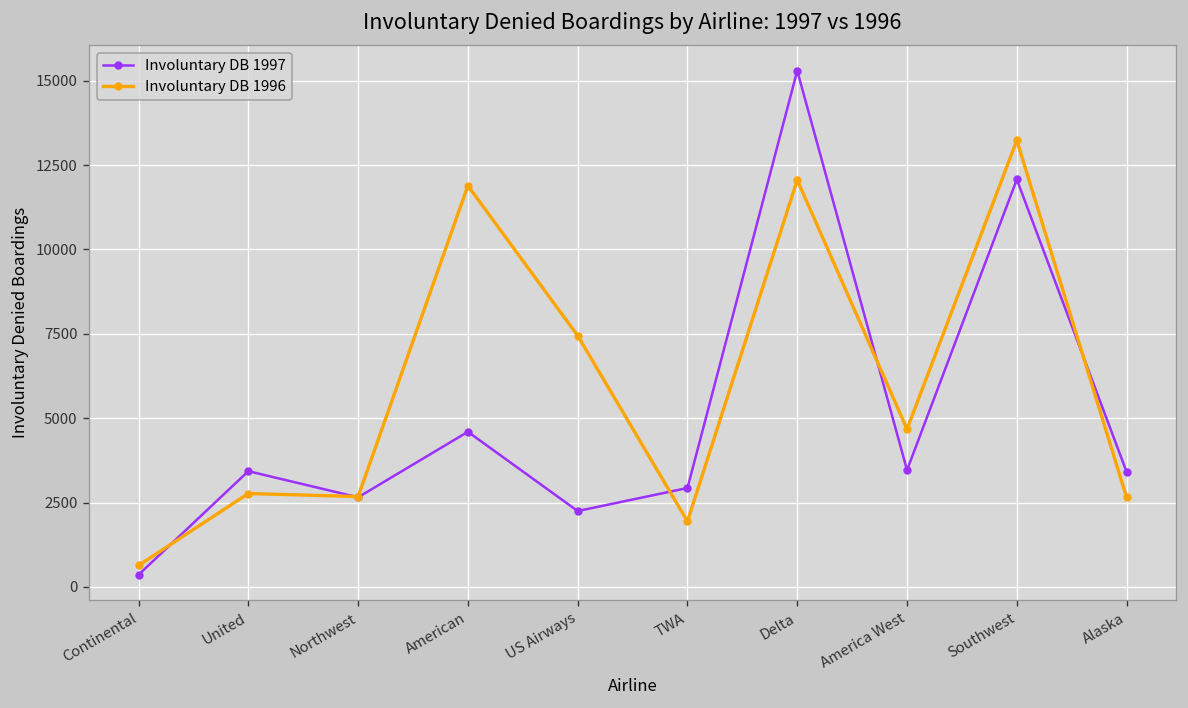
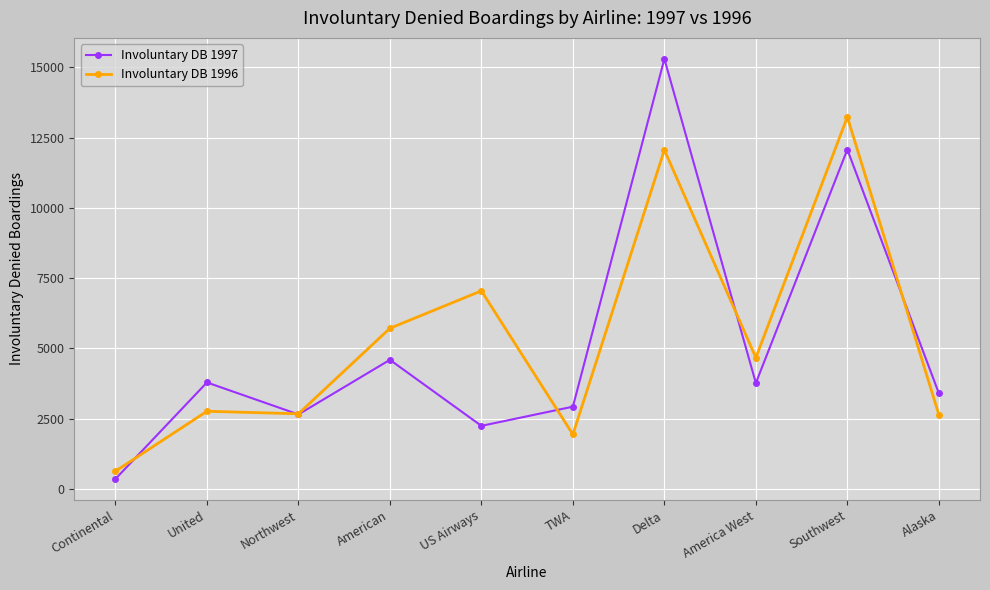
Involuntary DB 1997, United: 3400 -> 3800
Involuntary DB 1996, American: 11900 -> 5700
Involuntary DB 1996, US Airways: 7400 -> 7000
Involuntary DB 1997, America West: 3500 -> 3800
